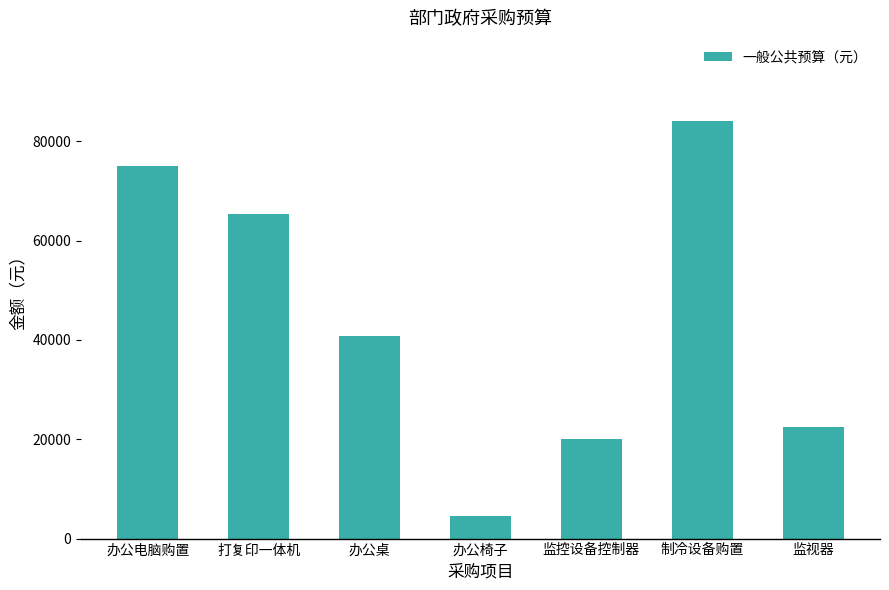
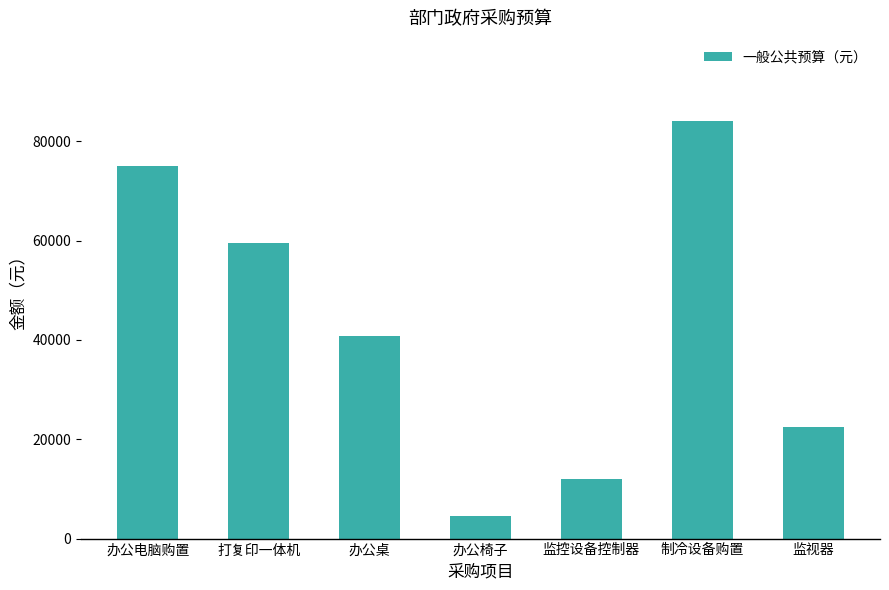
打复印一体机: 65000 -> 60000
监控设备控制器: 20000 -> 12000
